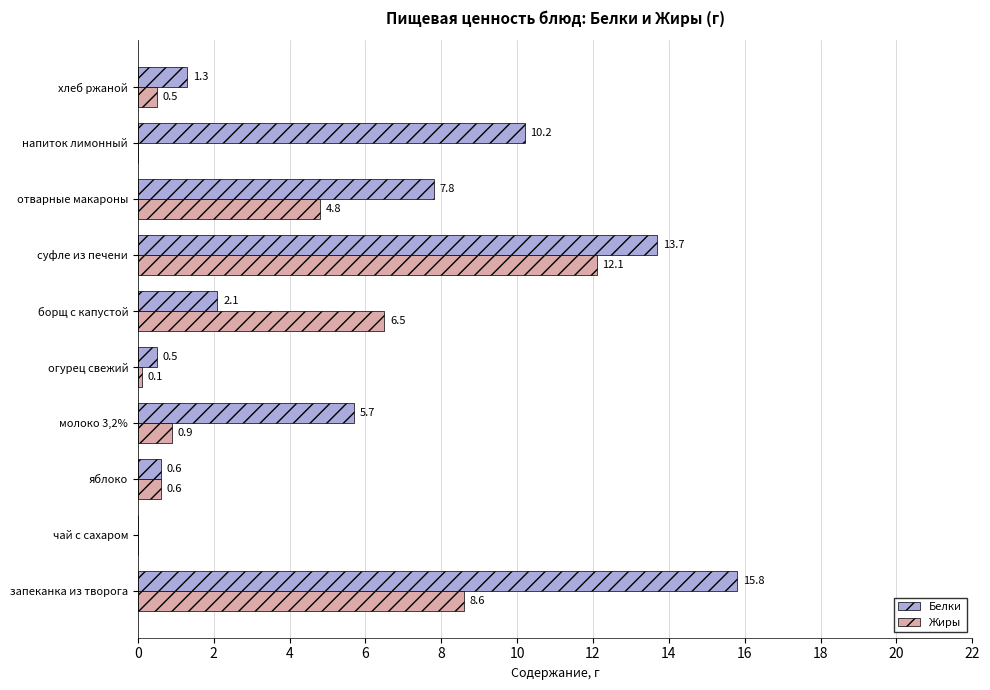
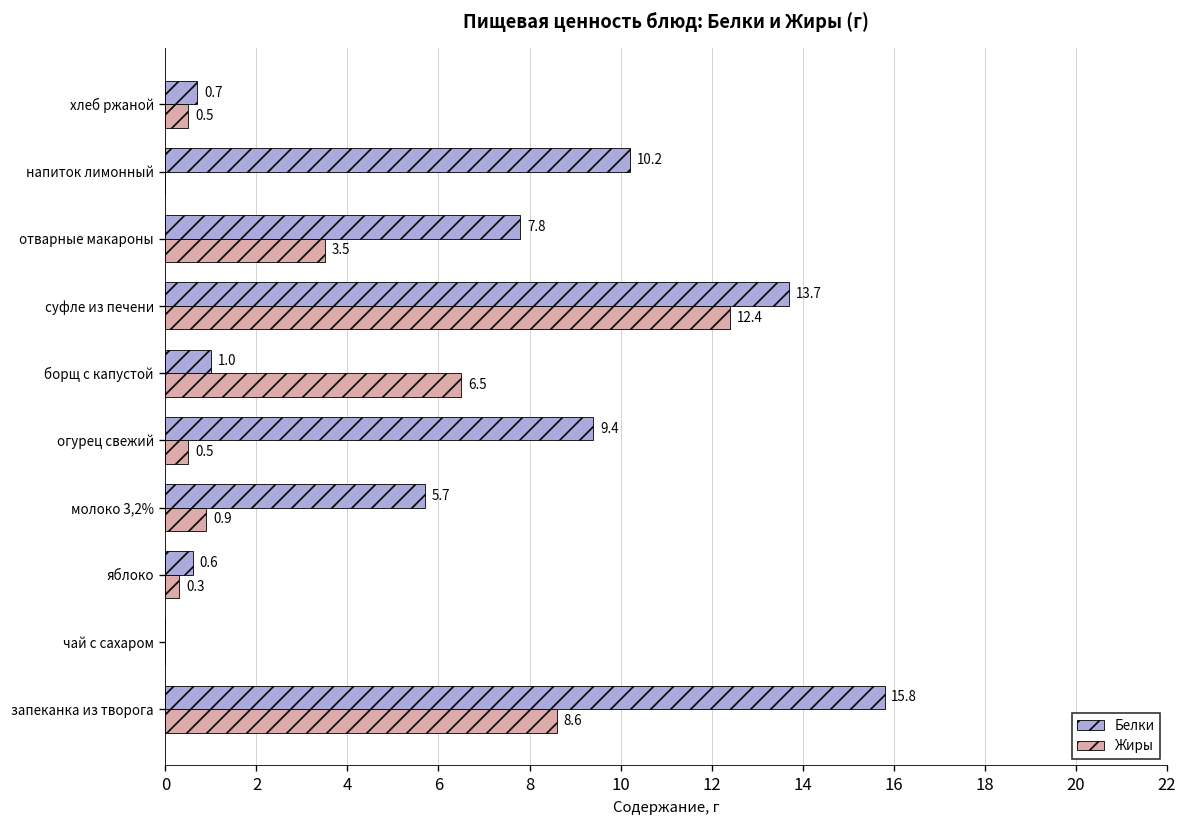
Белки, хлеб ржаной: 1.3 -> 0.7
Жиры, отварные макароны: 4.8 -> 3.5
Жиры, суфле из печени: 12.1 -> 12.4
Белки, борщ с капустой: 2.1 -> 1.0
Белки, огурец свежий: 0.5 -> 9.4
Жиры, огурец свежий: 0.1 -> 0.5
Жиры, яблоко: 0.6 -> 0.3
